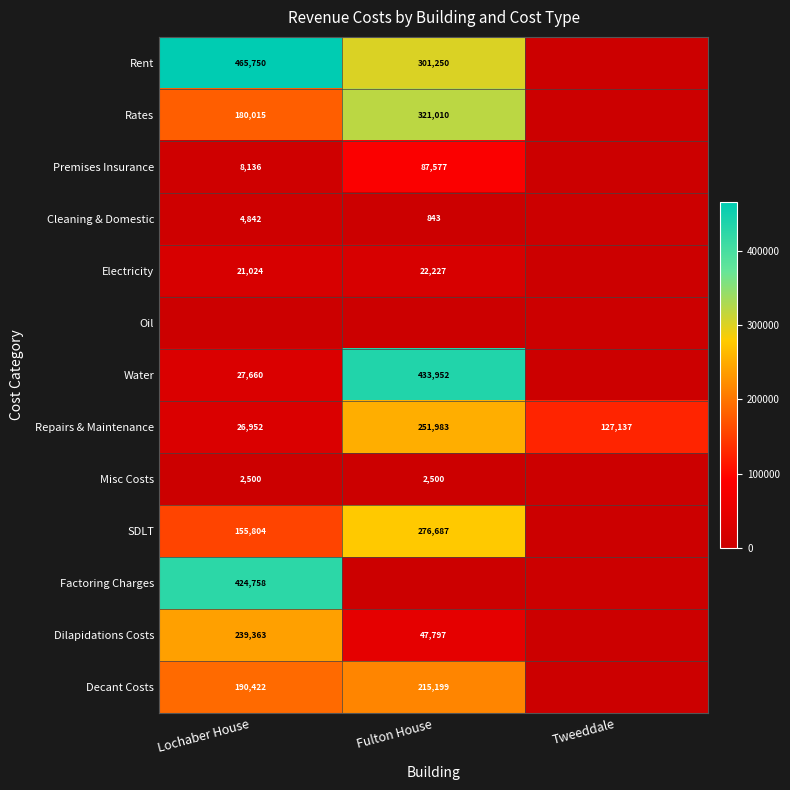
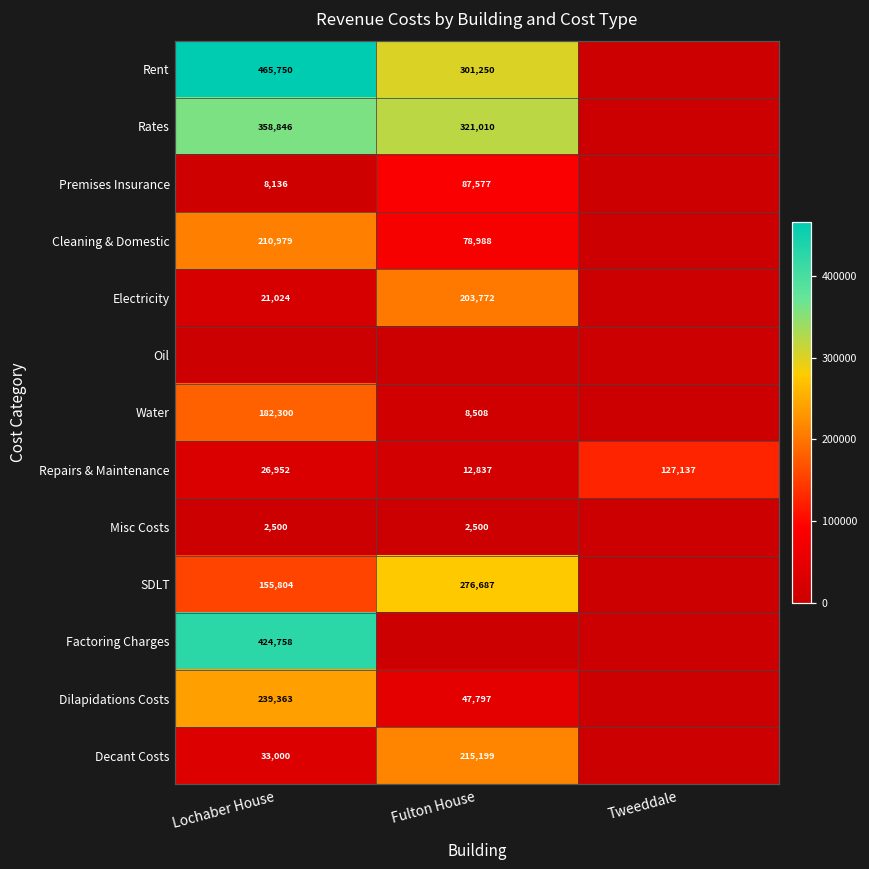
Rates, Lochaber House: 180,015 -> 358,846
Cleaning & Domestic, Lochaber House: 4,842 -> 210,979
Cleaning & Domestic, Fulton House: 843 -> 78,988
Electricity, Fulton House: 22,227 -> 203,772
Water, Lochaber House: 27,660 -> 182,300
Water, Fulton House: 433,952 -> 8,508
Repairs & Maintenance, Fulton House: 251,983 -> 12,837
Decant Costs, Lochaber House: 190,422 -> 33,000
